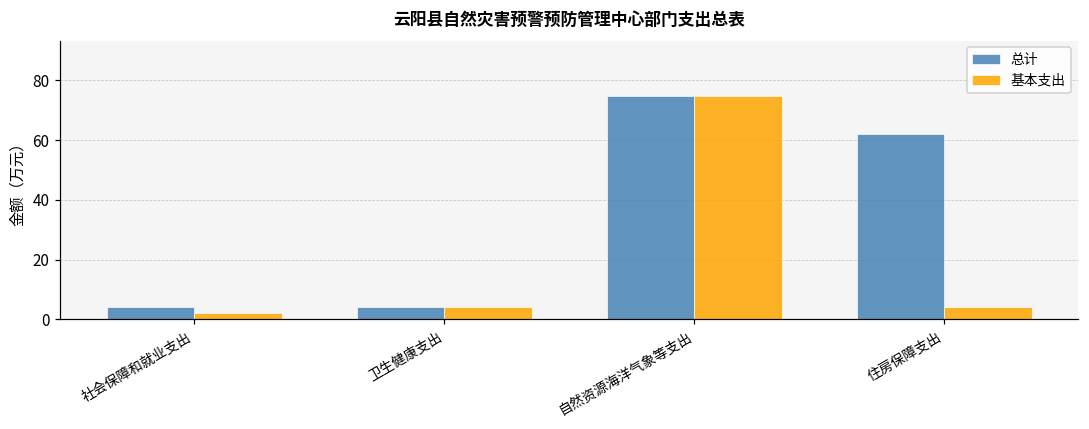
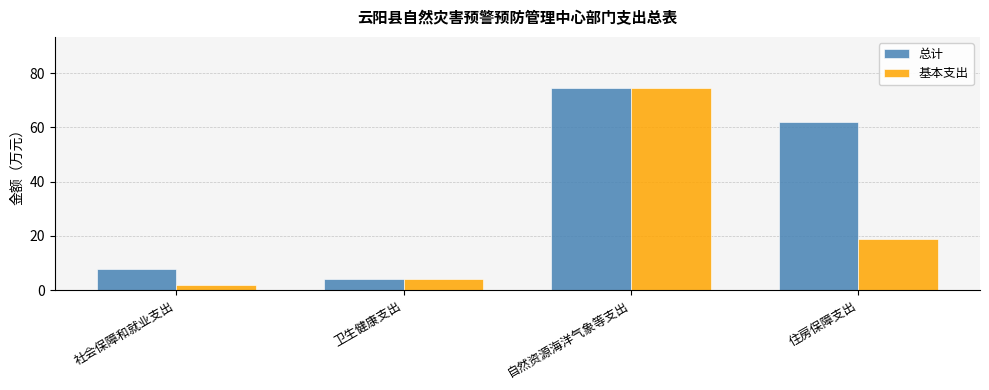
总计, 社会保障和就业支出: 4 -> 8
基本支出, 住房保障支出: 4 -> 19
